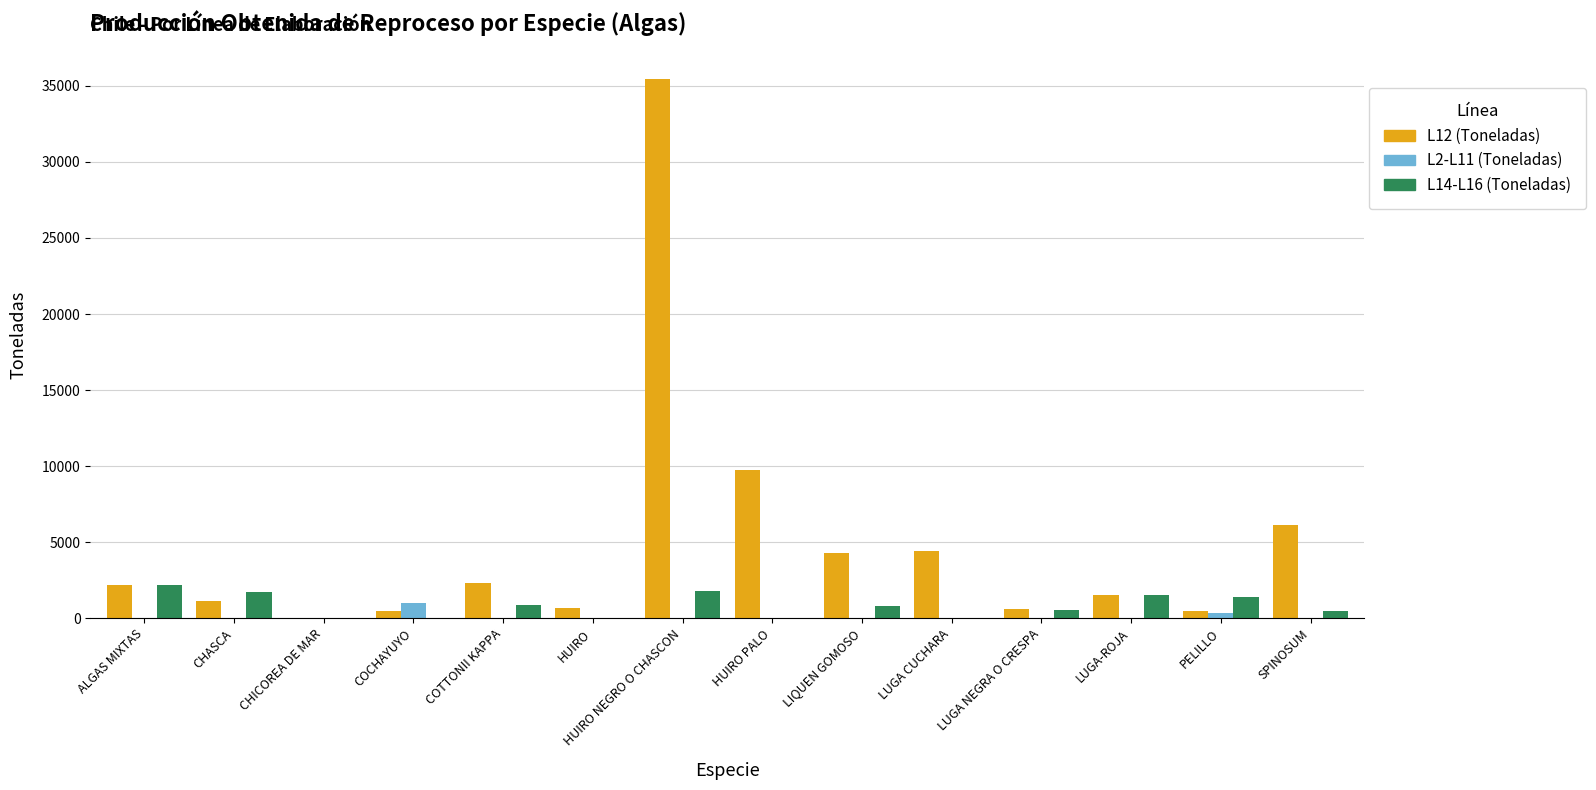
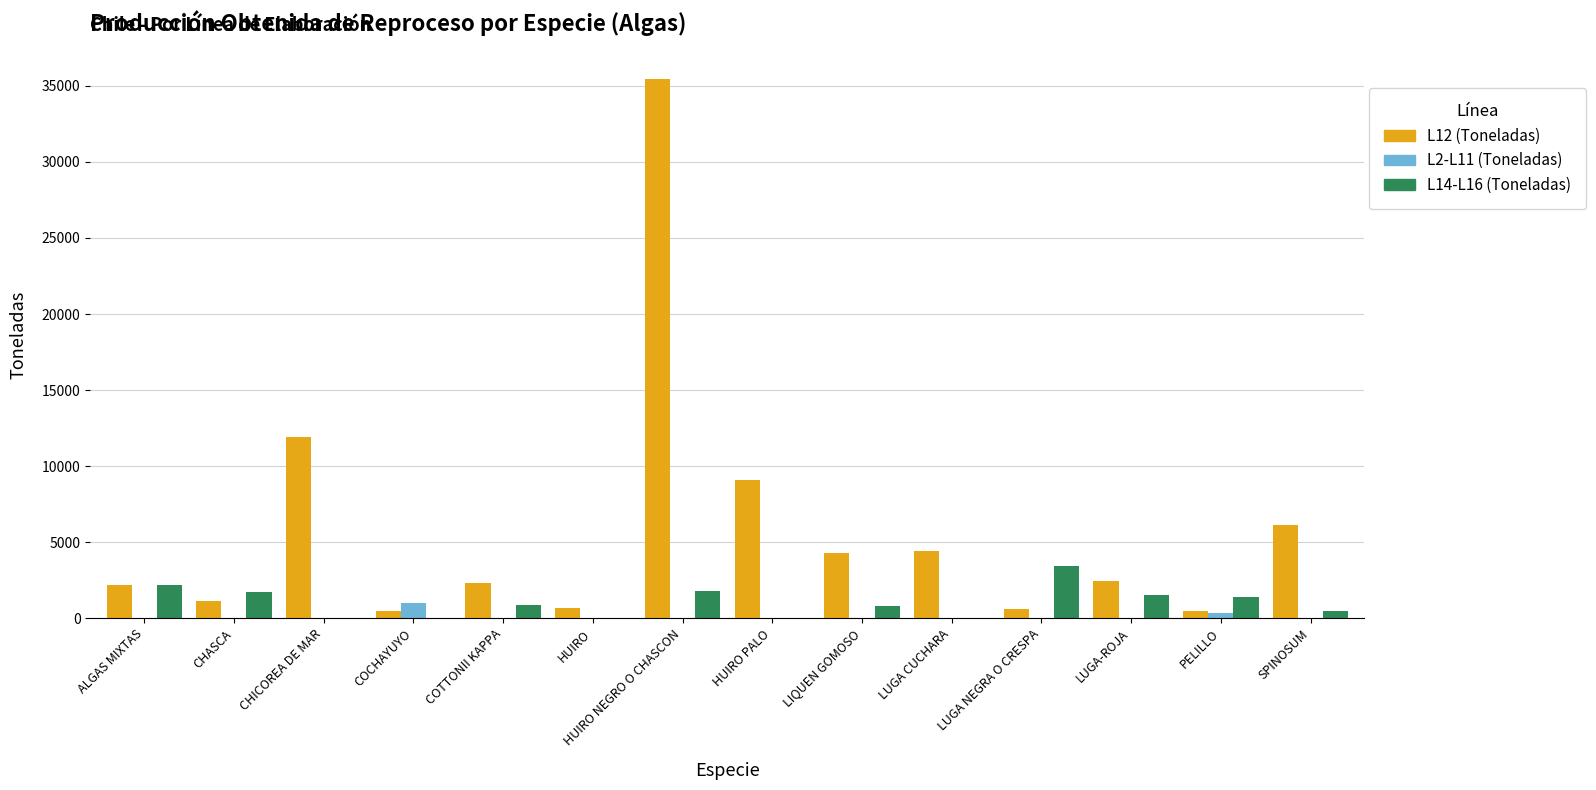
L12 (Toneladas), CHICOREA DE MAR: 0 -> 11900
L12 (Toneladas), HUIRO PALO: 9800 -> 9100
L14-L16 (Toneladas), LUGA NEGRA O CRESPA: 600 -> 3400
L12 (Toneladas), LUGA-ROJA: 1500 -> 2400
